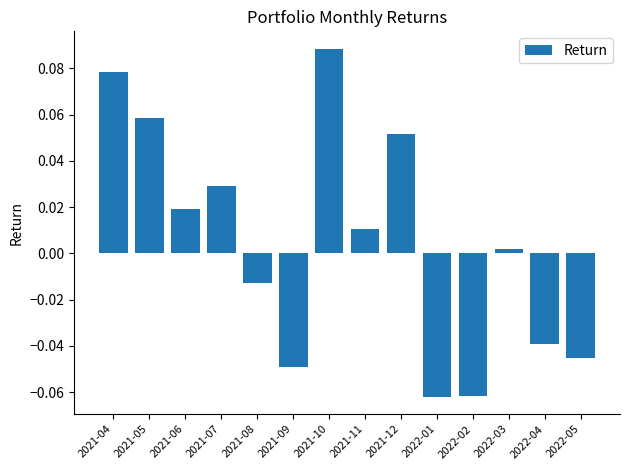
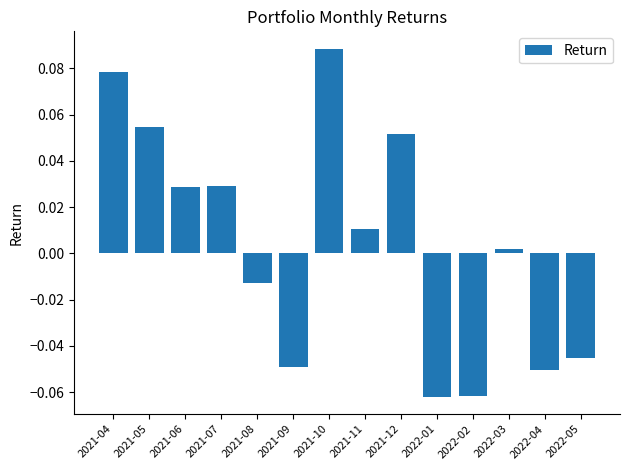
2021-05: 0.058 -> 0.055
2021-06: 0.019 -> 0.029
2022-04: -0.039 -> -0.050
